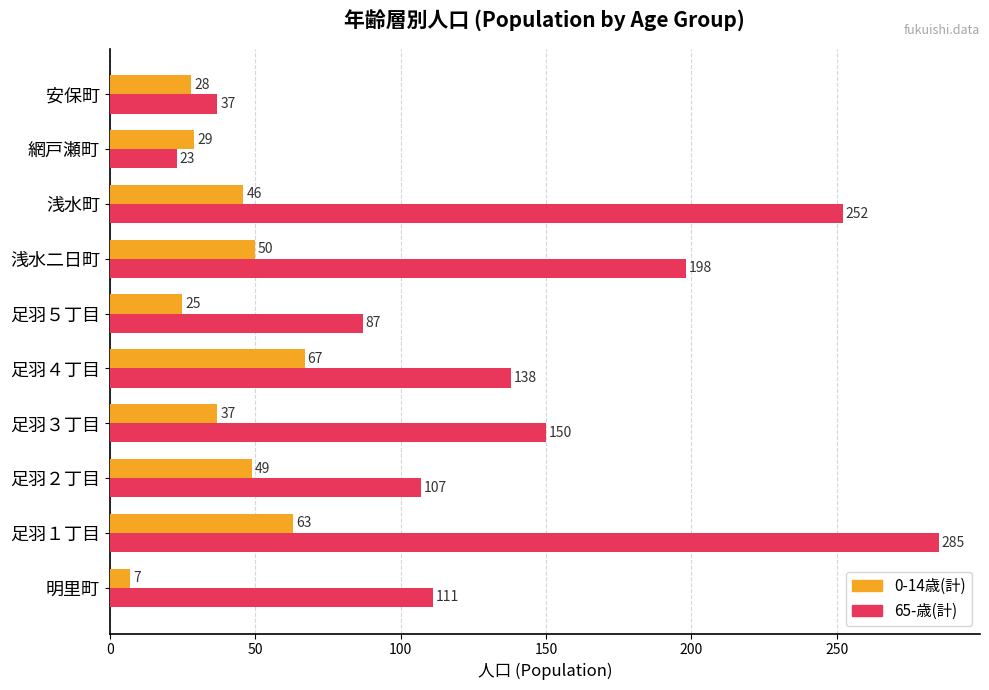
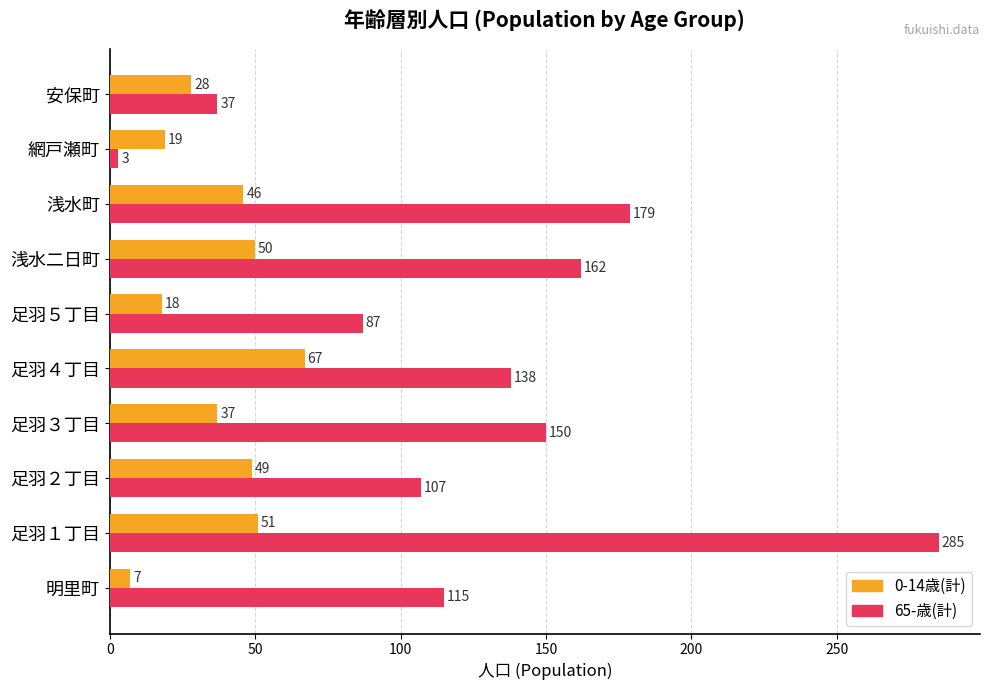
0-14歳(計), 網戸瀬町: 29 -> 19
65-歳(計), 網戸瀬町: 23 -> 3
65-歳(計), 浅水町: 252 -> 179
65-歳(計), 浅水二日町: 198 -> 162
0-14歳(計), 足羽５丁目: 25 -> 18
0-14歳(計), 足羽１丁目: 63 -> 51
65-歳(計), 明里町: 111 -> 115
